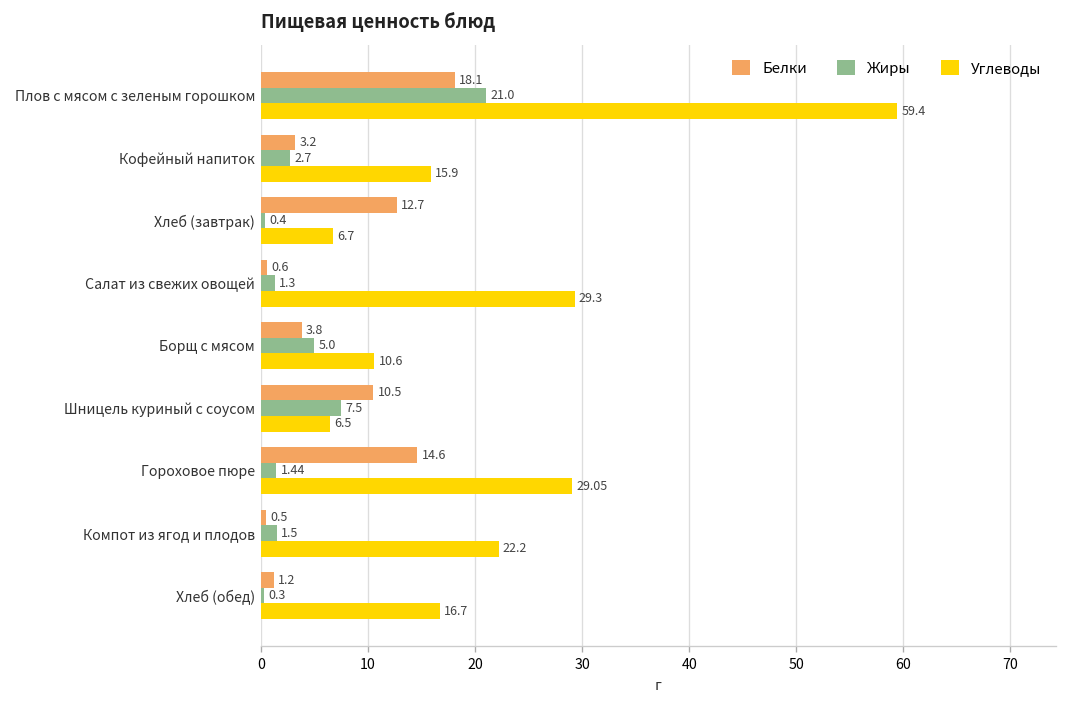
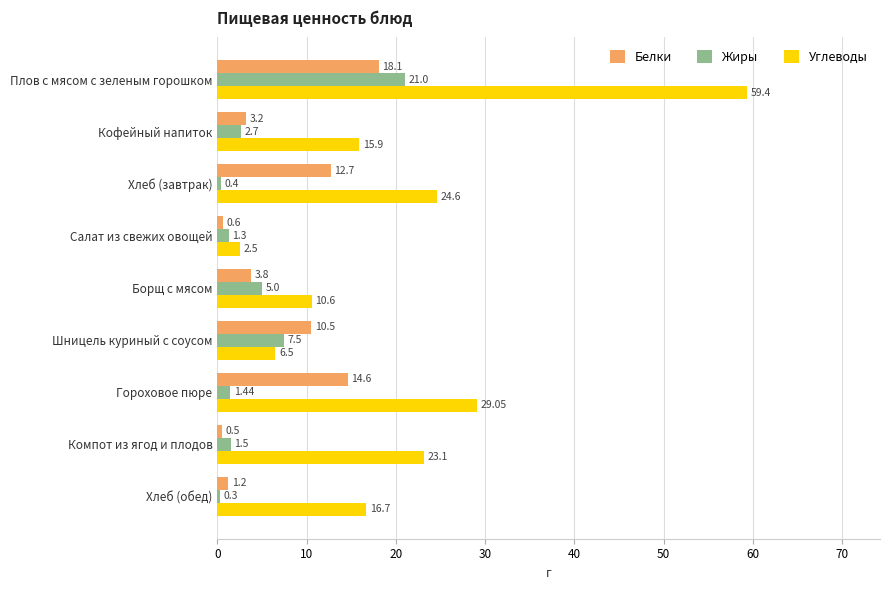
Углеводы, Хлеб (завтрак): 6.7 -> 24.6
Углеводы, Салат из свежих овощей: 29.3 -> 2.5
Углеводы, Компот из ягод и плодов: 22.2 -> 23.1
